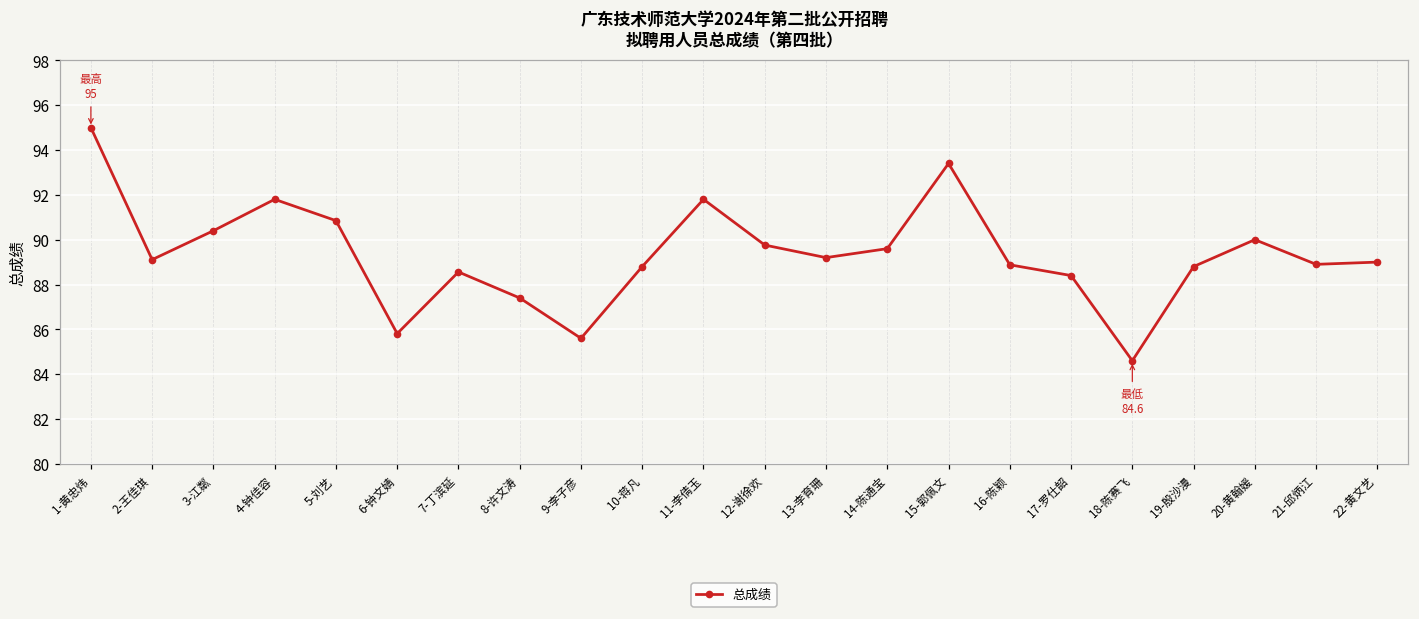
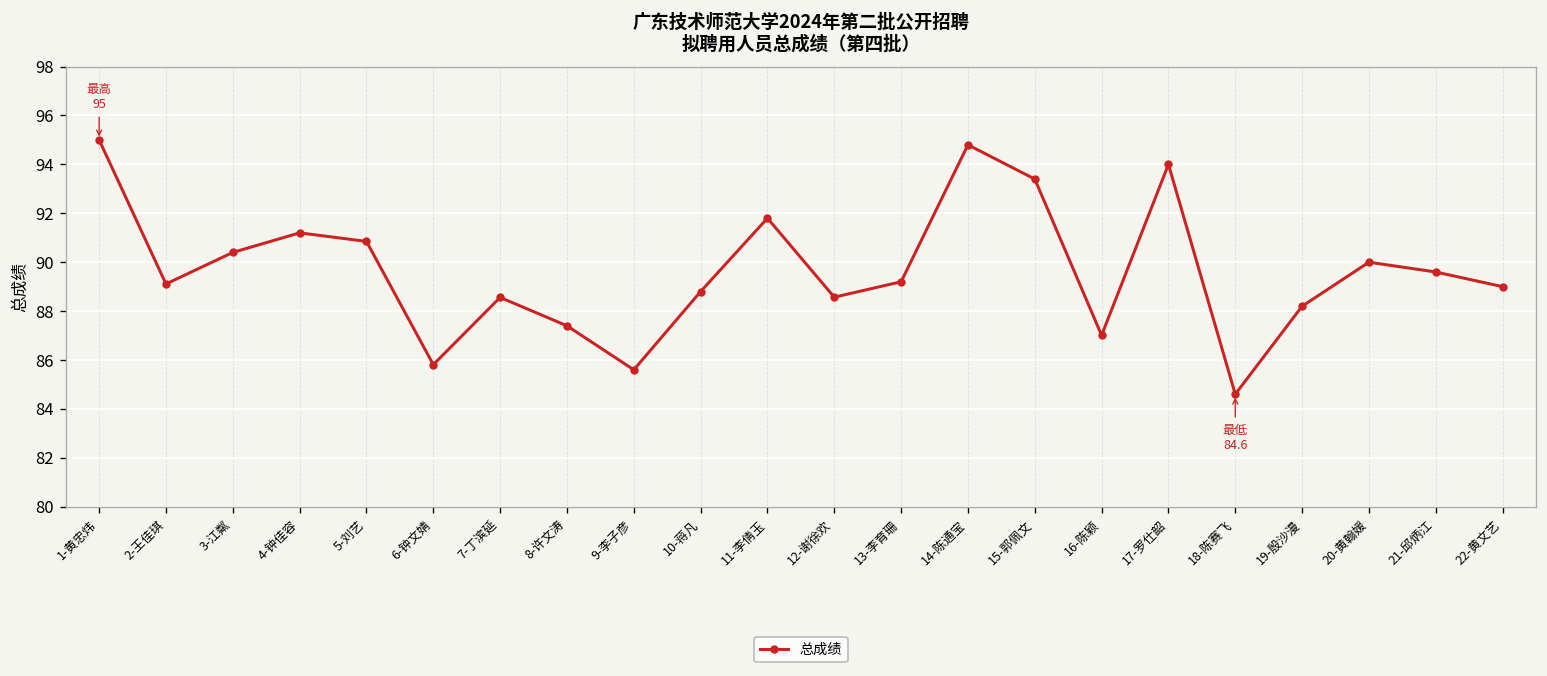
4-钟佳容: 91.8 -> 91.2
12-谢徐欢: 89.8 -> 88.6
14-陈通宝: 89.6 -> 94.8
16-陈颖: 88.9 -> 87.0
17-罗仕韶: 88.4 -> 94.0
19-殷沙漫: 88.8 -> 88.2
21-邱炳江: 88.9 -> 89.6
